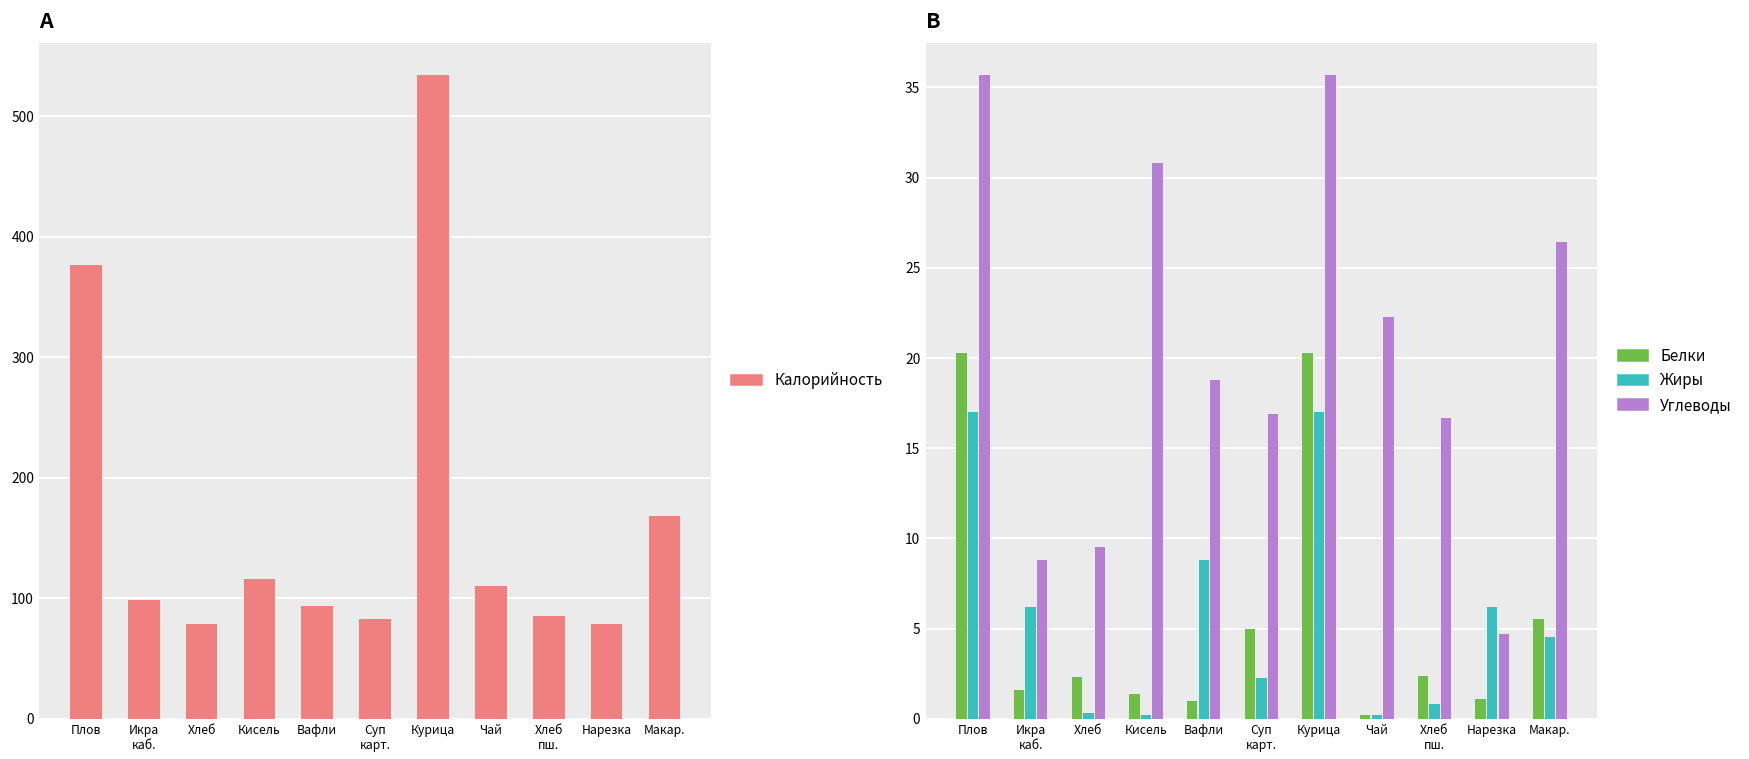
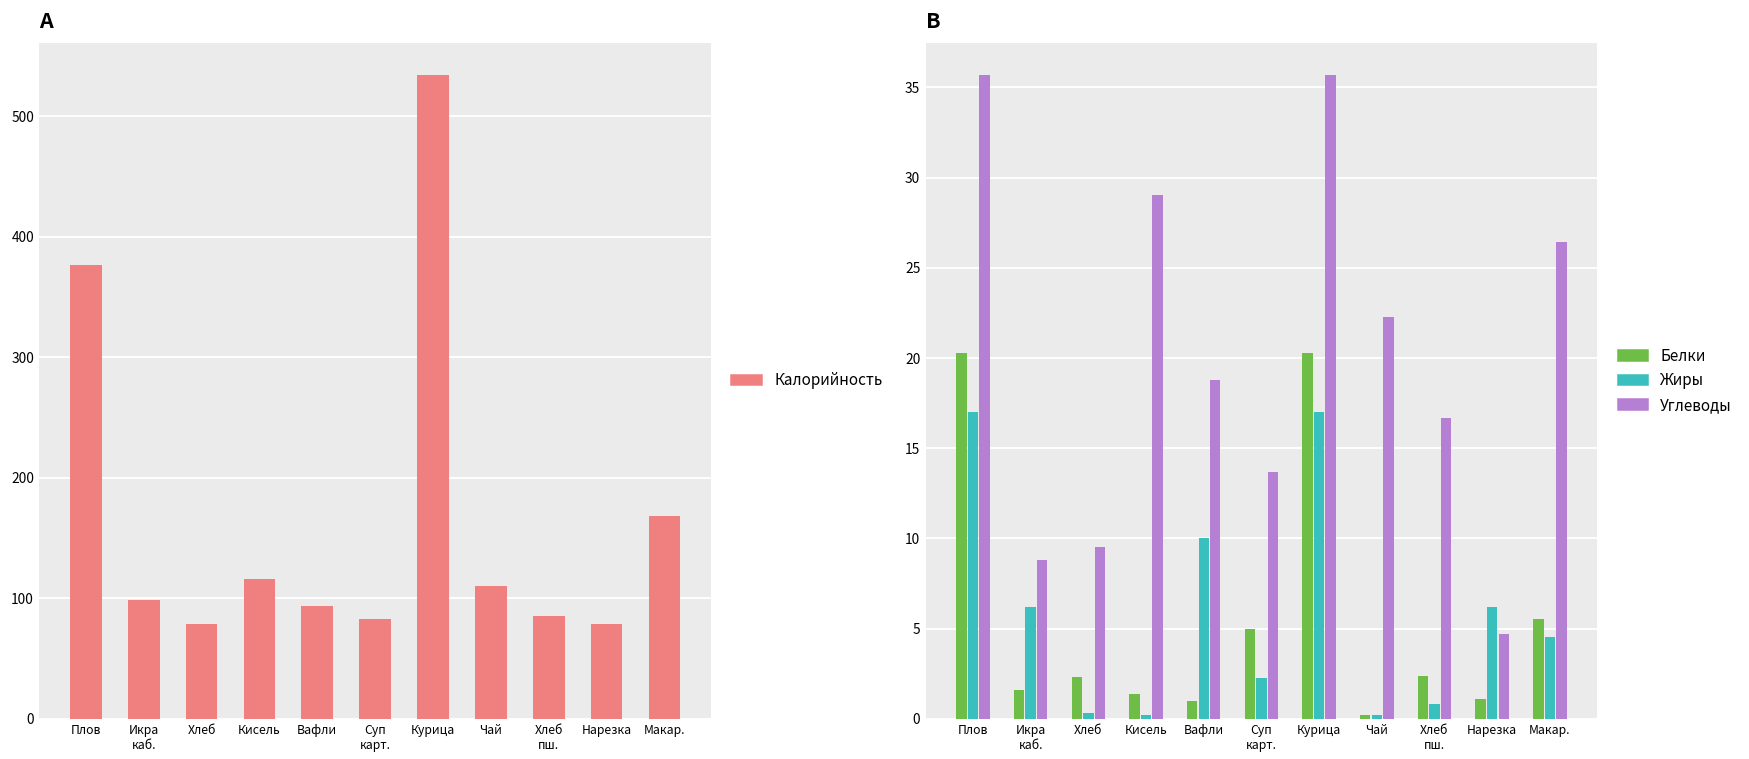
B, Углеводы, Кисель: 30.8 -> 29.0
B, Жиры, Вафли: 8.8 -> 10.0
B, Углеводы, Суп карт.: 16.9 -> 13.7
